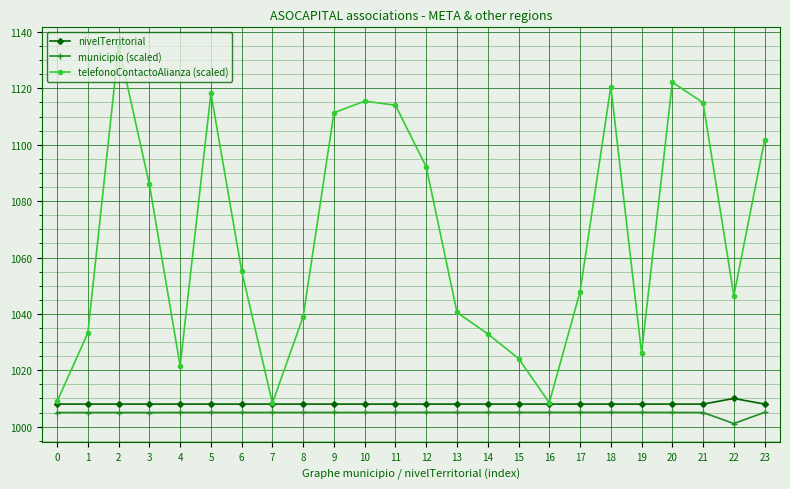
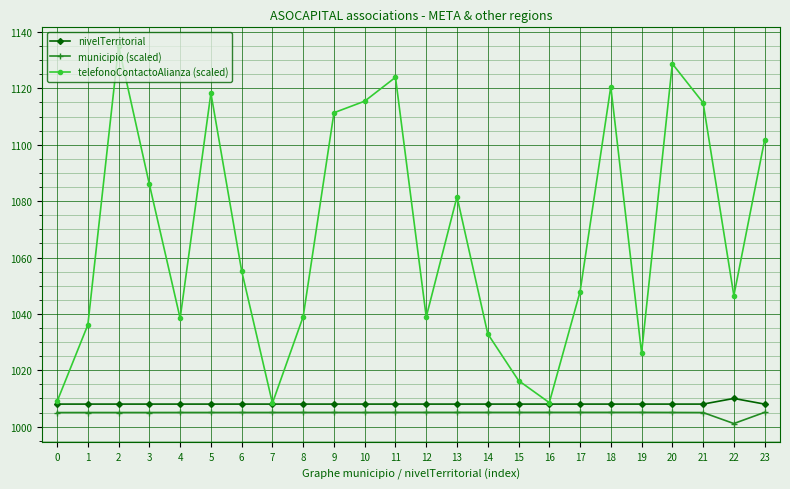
telefonoContactoAlianza (scaled), 1: 1033 -> 1036
telefonoContactoAlianza (scaled), 4: 1022 -> 1038
telefonoContactoAlianza (scaled), 11: 1114 -> 1124
telefonoContactoAlianza (scaled), 12: 1092 -> 1039
telefonoContactoAlianza (scaled), 13: 1041 -> 1082
telefonoContactoAlianza (scaled), 15: 1024 -> 1016
telefonoContactoAlianza (scaled), 20: 1122 -> 1129
